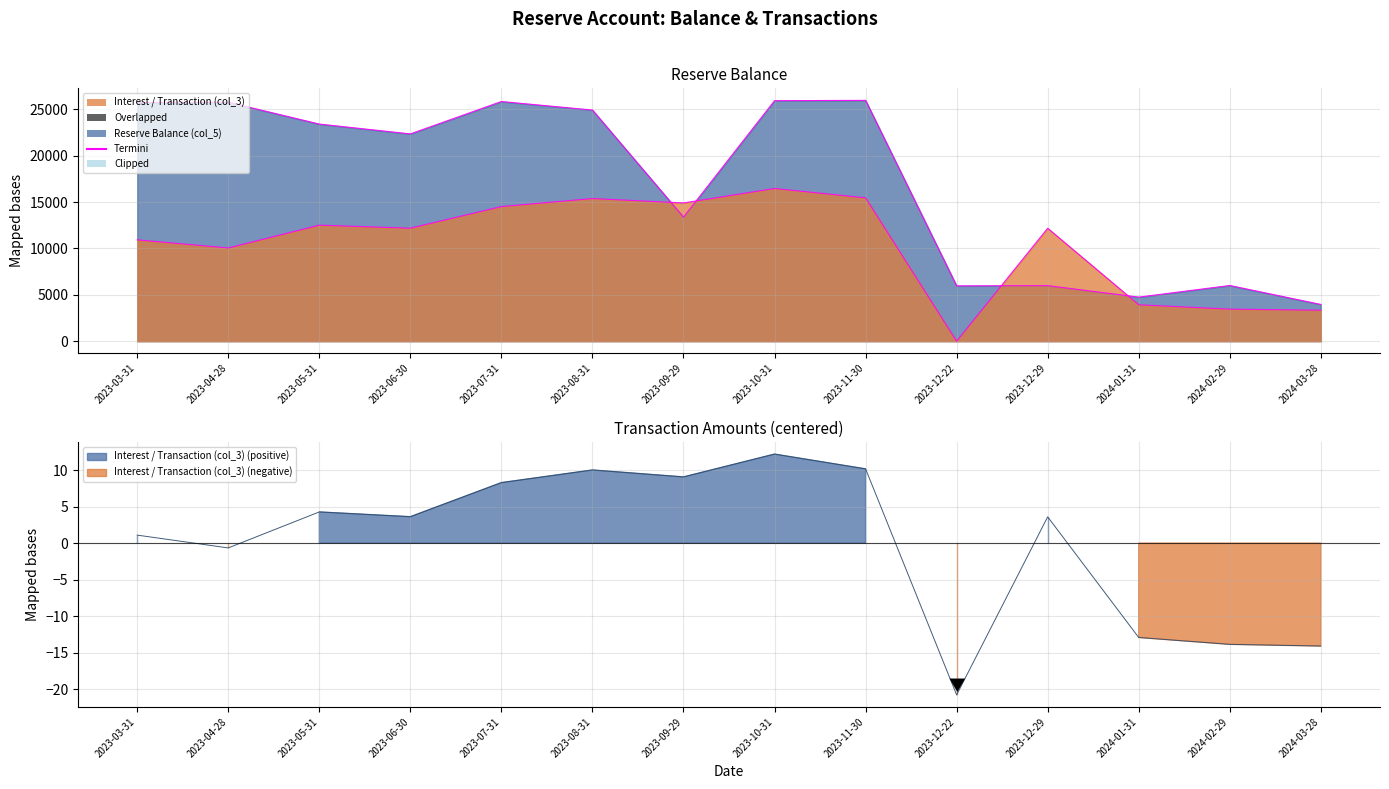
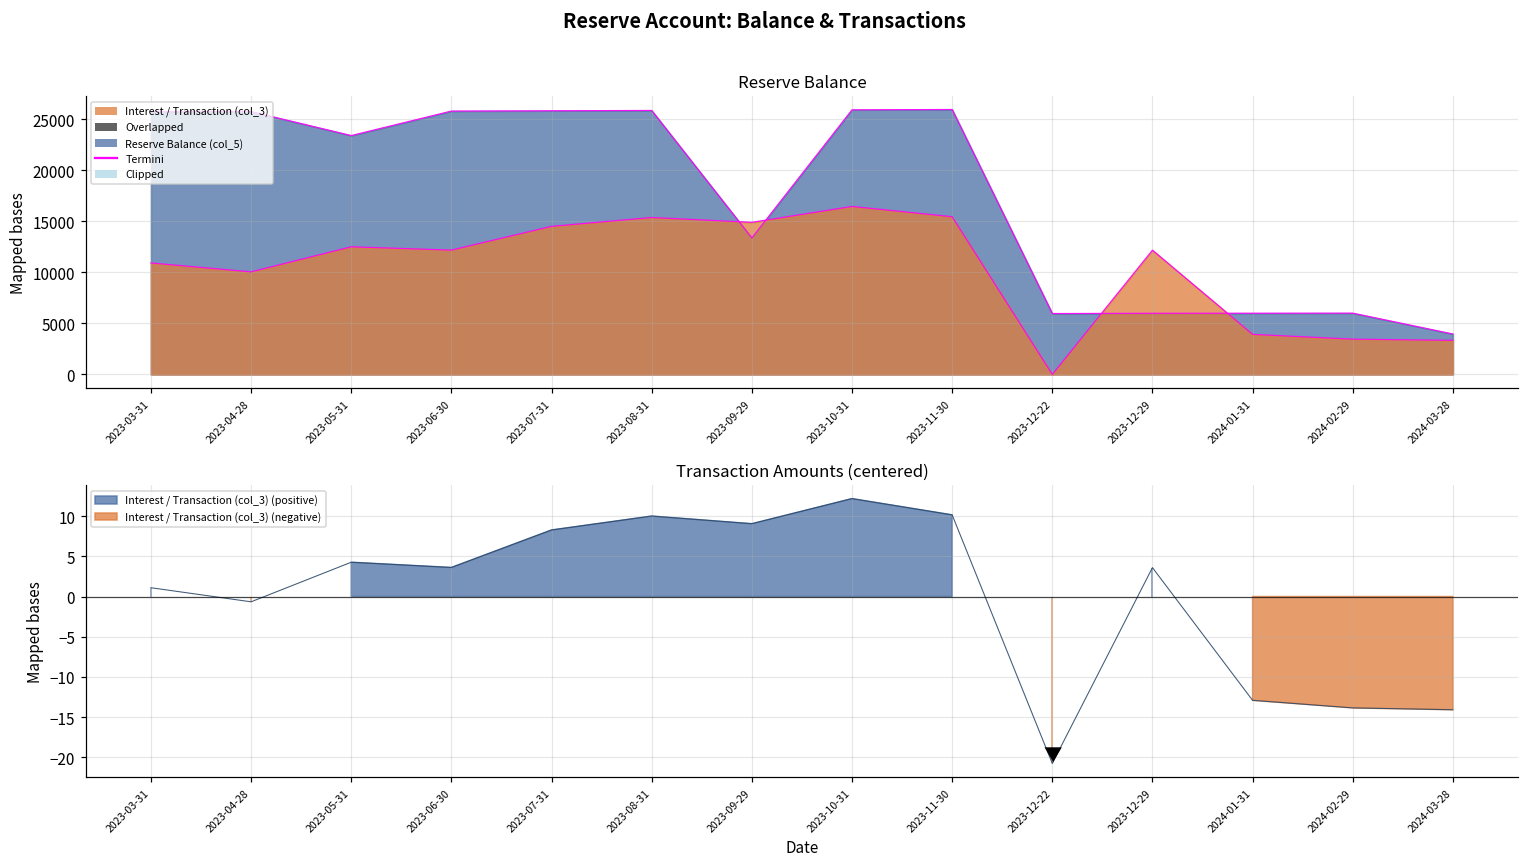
Reserve Balance, Reserve Balance (col_5), 2023-06-30: 22000 -> 26000
Reserve Balance, Reserve Balance (col_5), 2023-08-31: 25000 -> 26000
Reserve Balance, Reserve Balance (col_5), 2024-01-31: 5000 -> 6000
